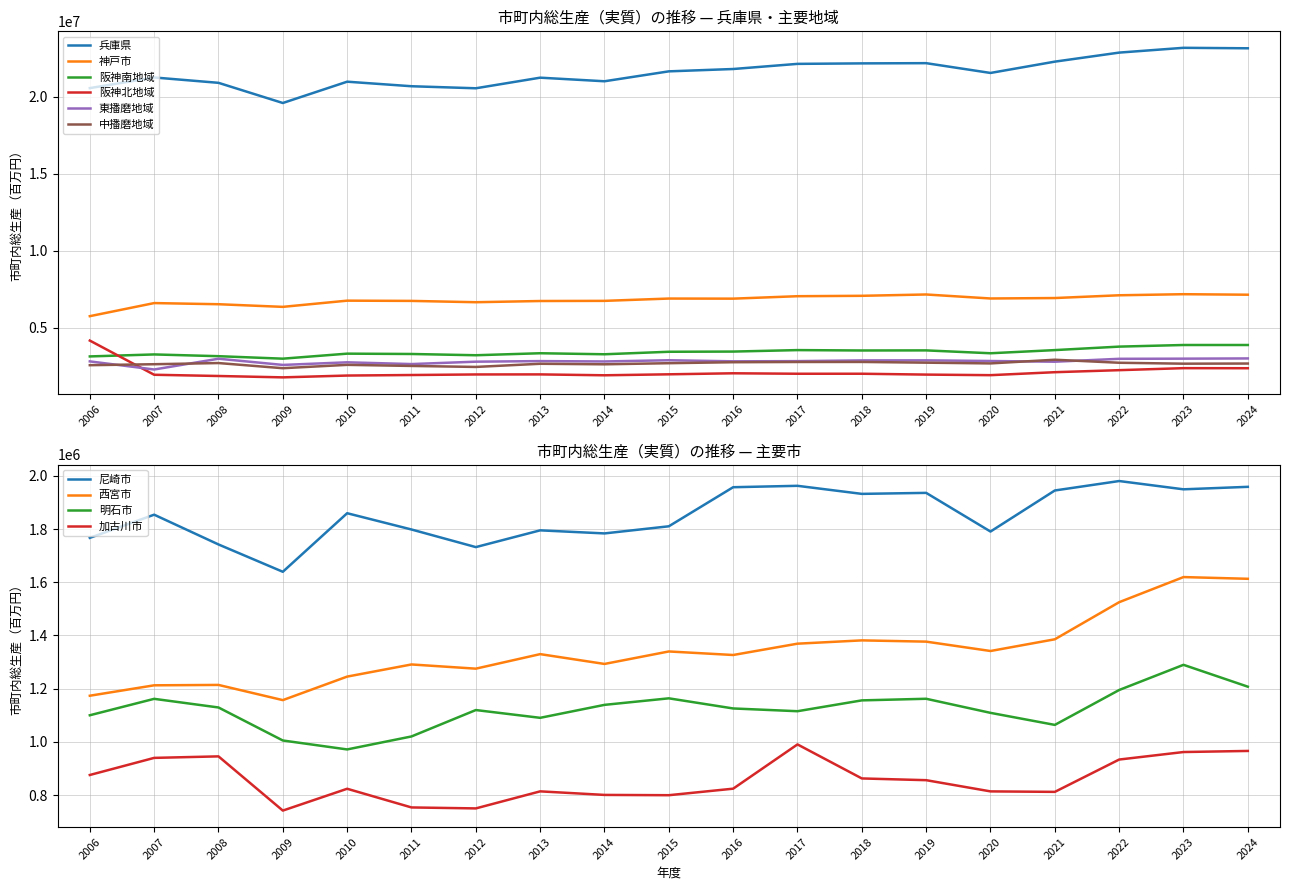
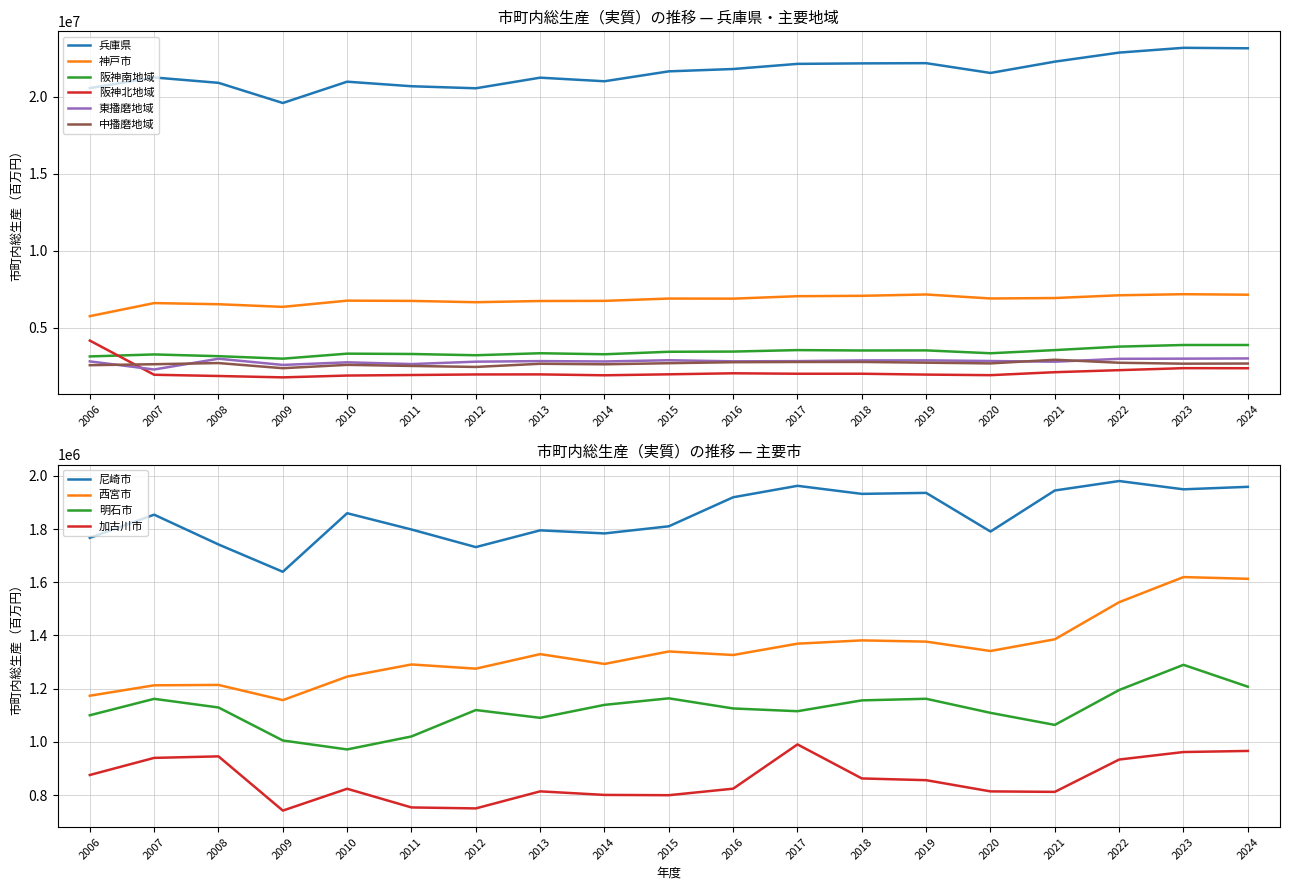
市町内総生産（実質）の推移 — 主要市, 尼崎市, 2016: 1960000 -> 1920000
